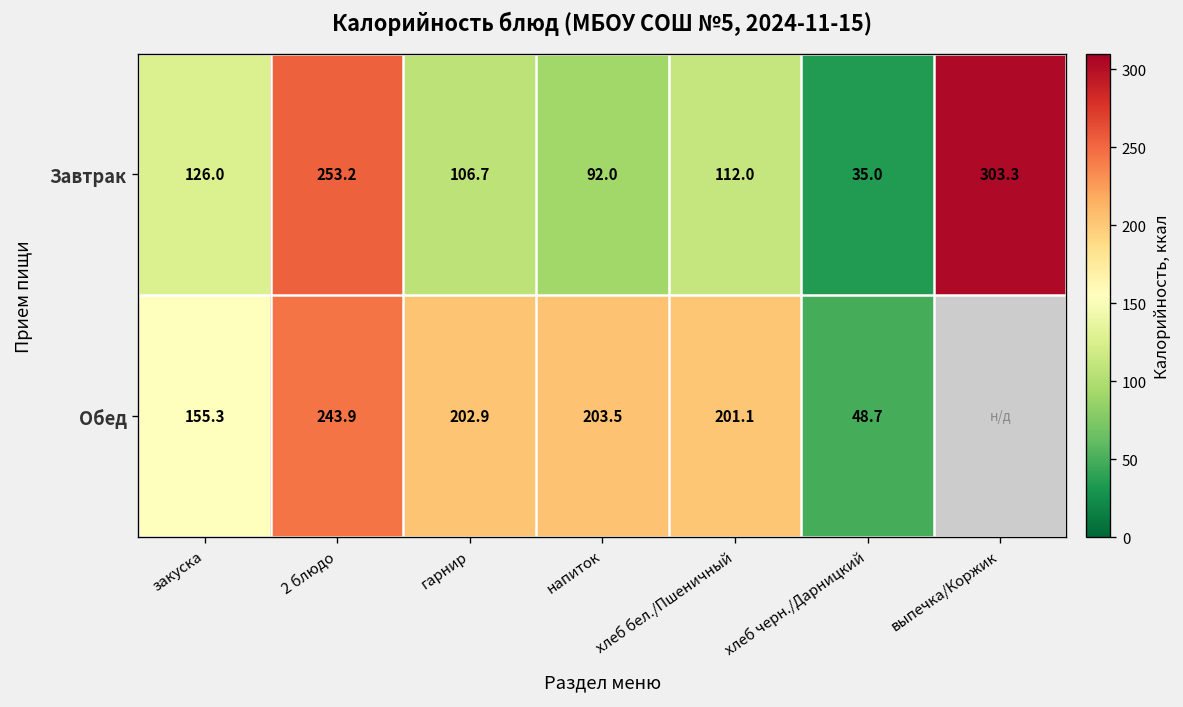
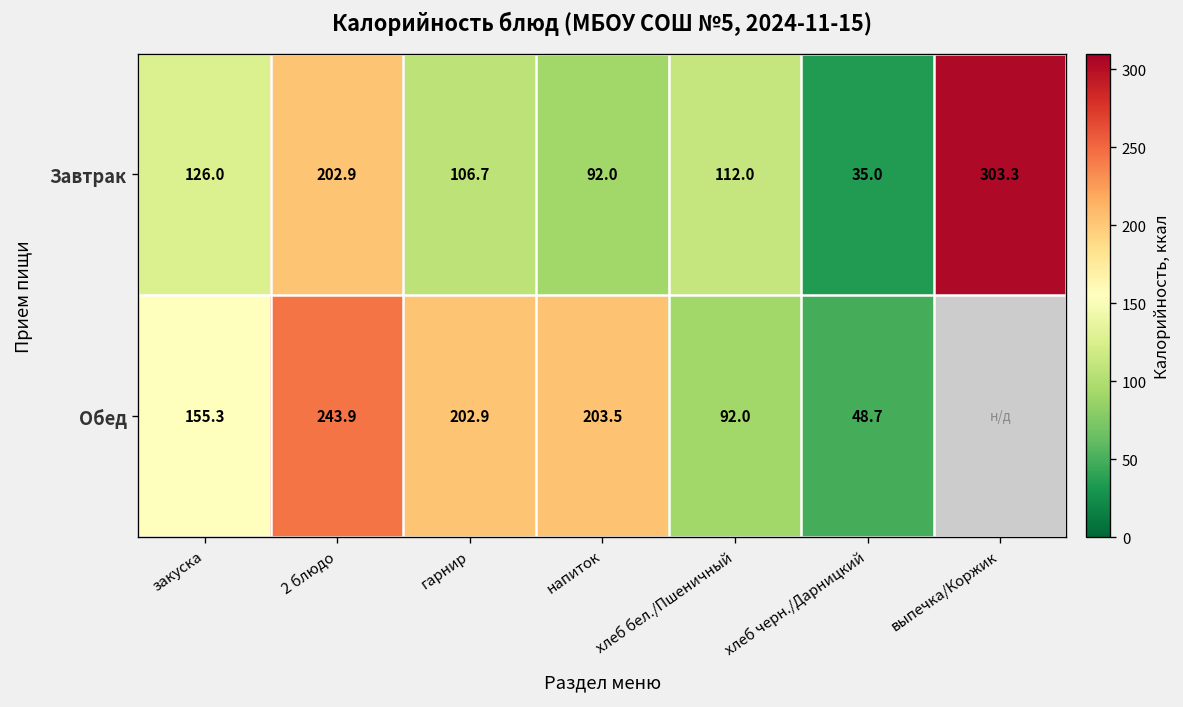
Завтрак, 2 блюдо: 253.2 -> 202.9
Обед, хлеб бел./Пшеничный: 201.1 -> 92.0
